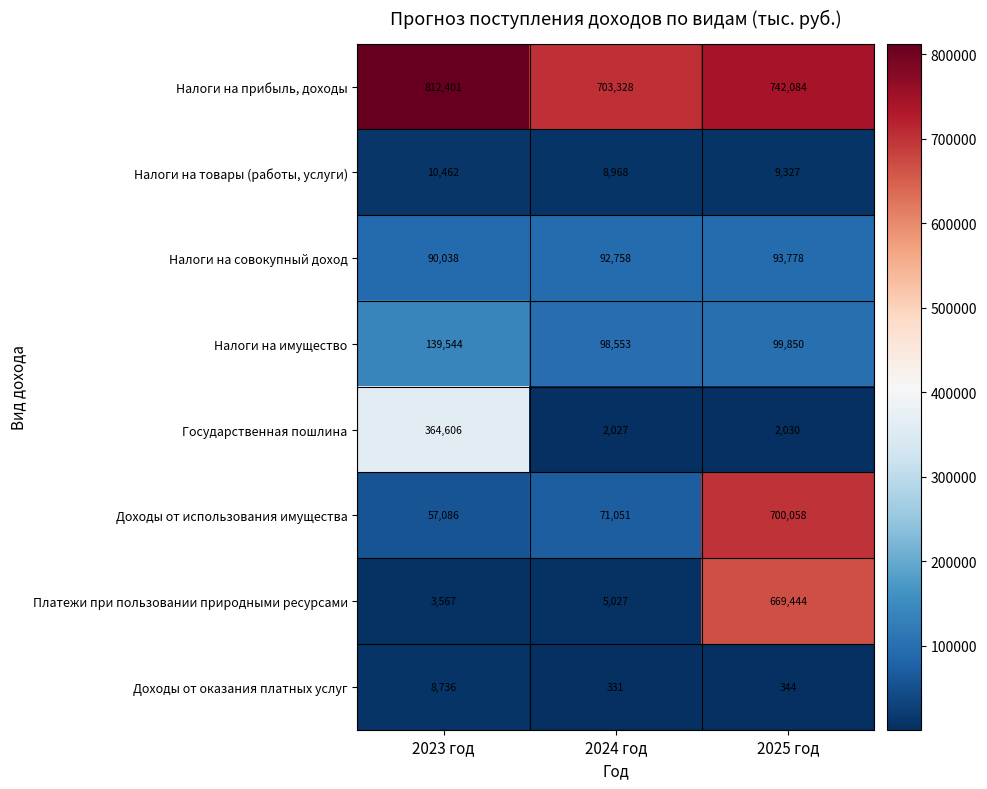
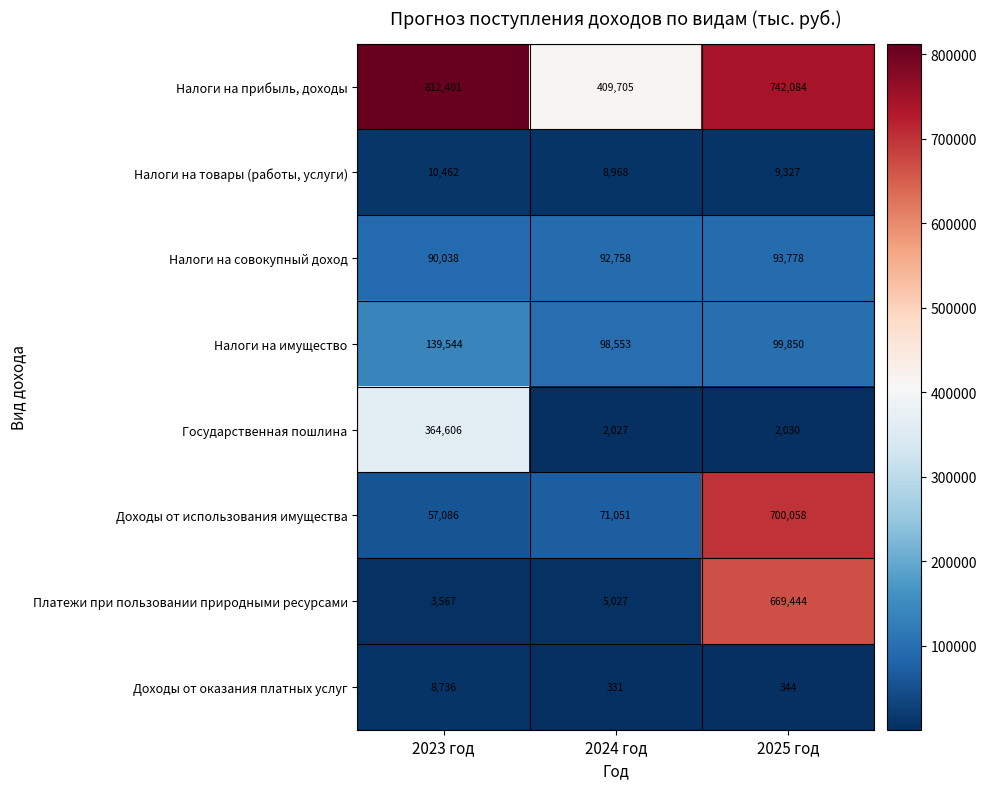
Налоги на прибыль, доходы, 2024 год: 703,328 -> 409,705
